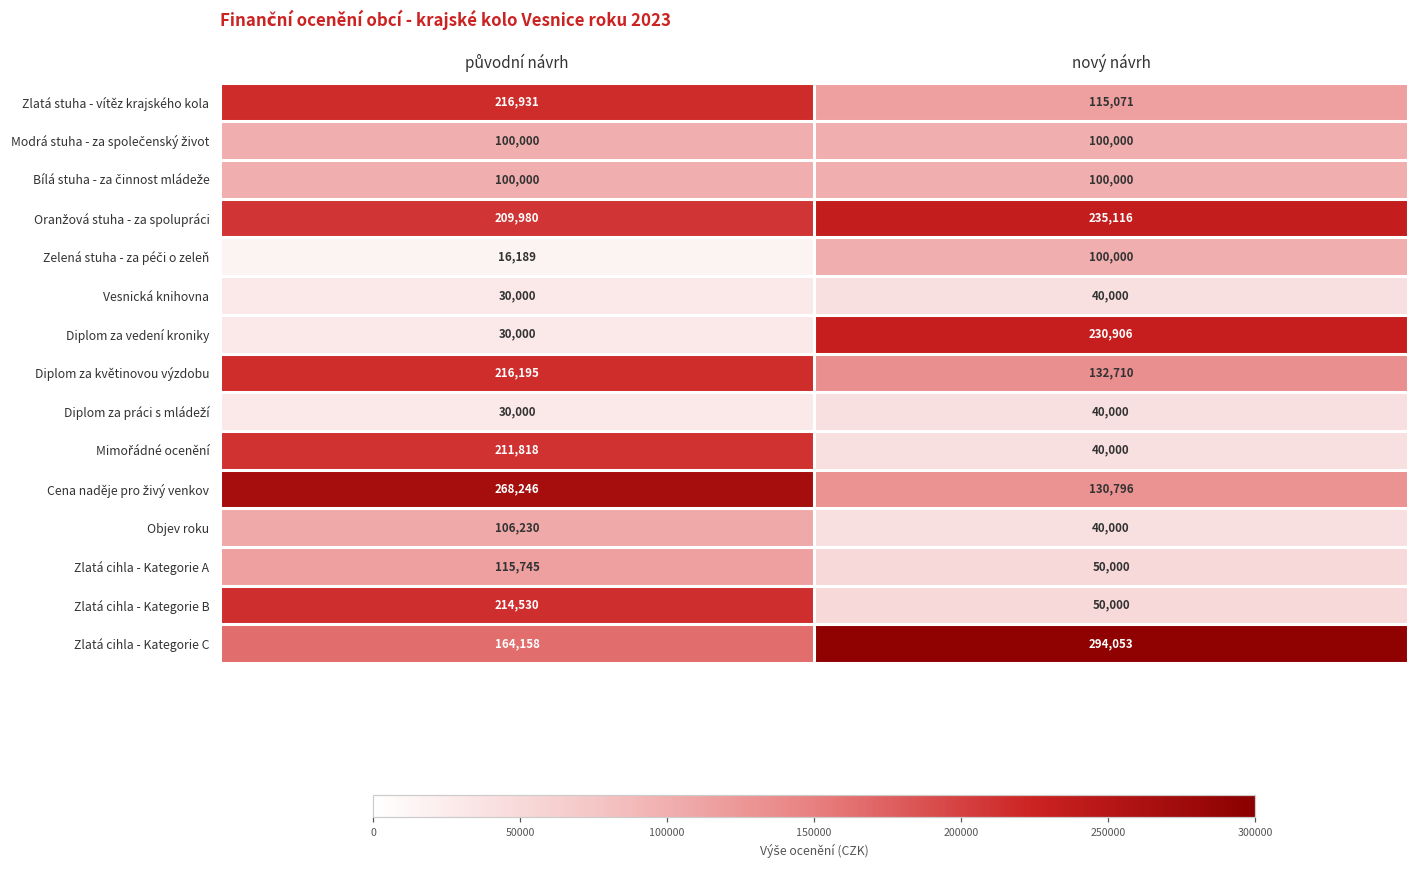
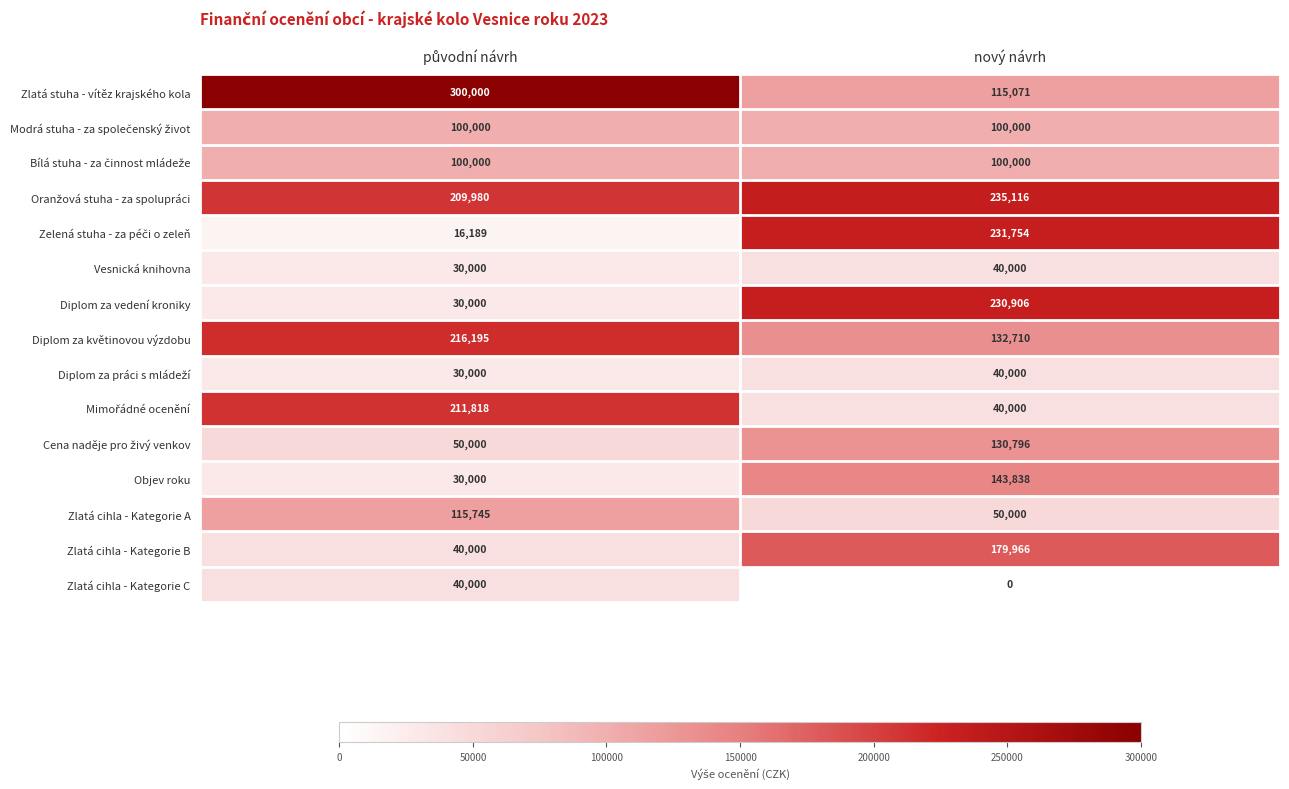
Zlatá stuha - vítěz krajského kola, původní návrh: 216,931 -> 300,000
Zelená stuha - za péči o zeleň, nový návrh: 100,000 -> 231,754
Cena naděje pro živý venkov, původní návrh: 268,246 -> 50,000
Objev roku, původní návrh: 106,230 -> 30,000
Objev roku, nový návrh: 40,000 -> 143,838
Zlatá cihla - Kategorie B, původní návrh: 214,530 -> 40,000
Zlatá cihla - Kategorie B, nový návrh: 50,000 -> 179,966
Zlatá cihla - Kategorie C, původní návrh: 164,158 -> 40,000
Zlatá cihla - Kategorie C, nový návrh: 294,053 -> 0
